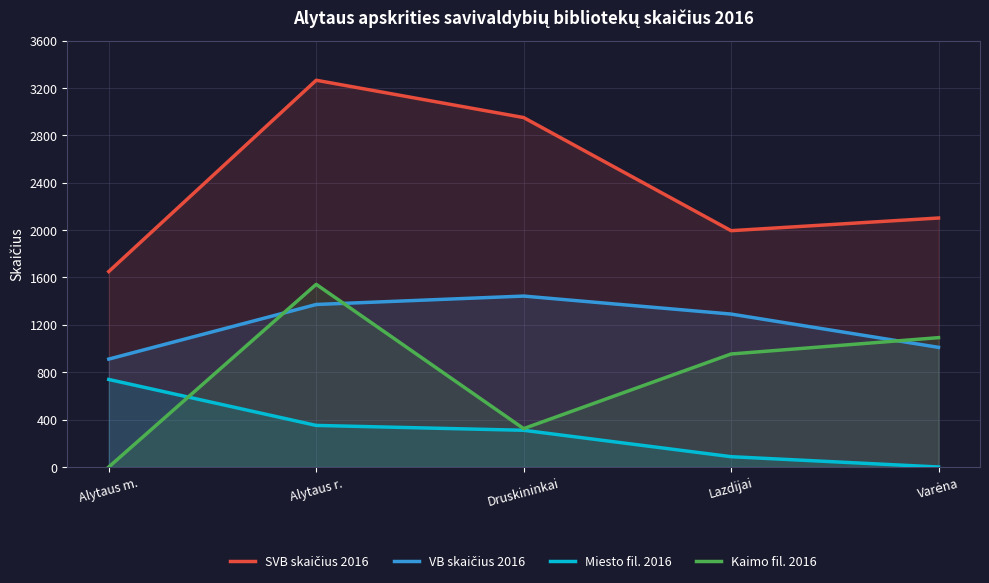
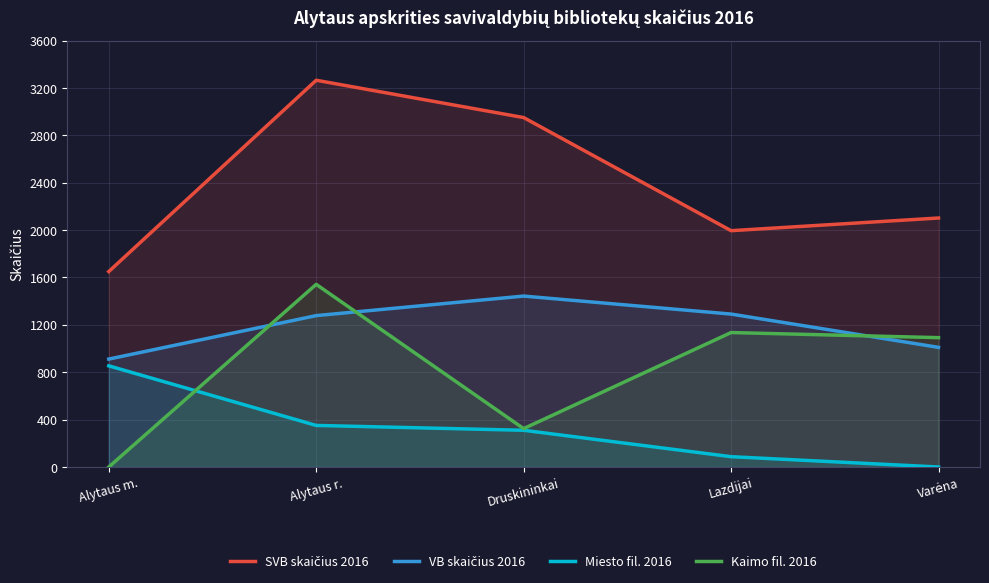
Miesto fil. 2016, Alytaus m.: 740 -> 850
VB skaičius 2016, Alytaus r.: 1370 -> 1280
Kaimo fil. 2016, Lazdijai: 950 -> 1140
